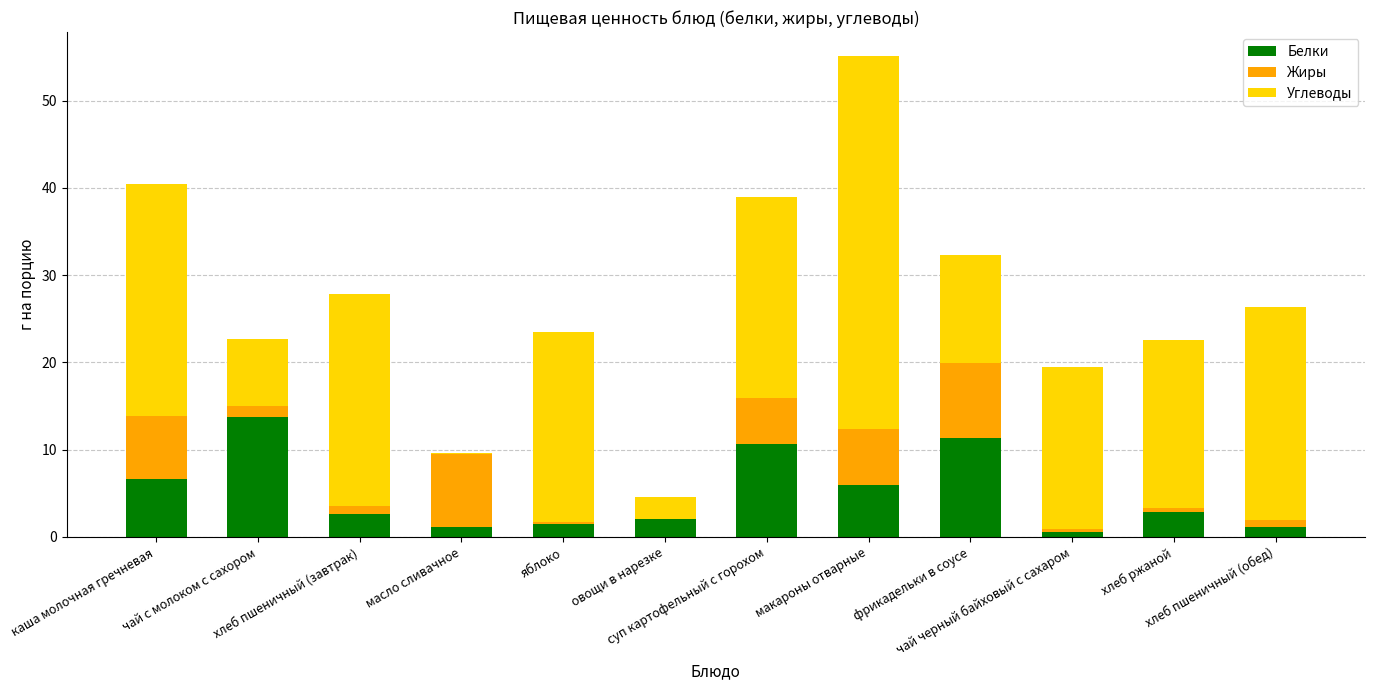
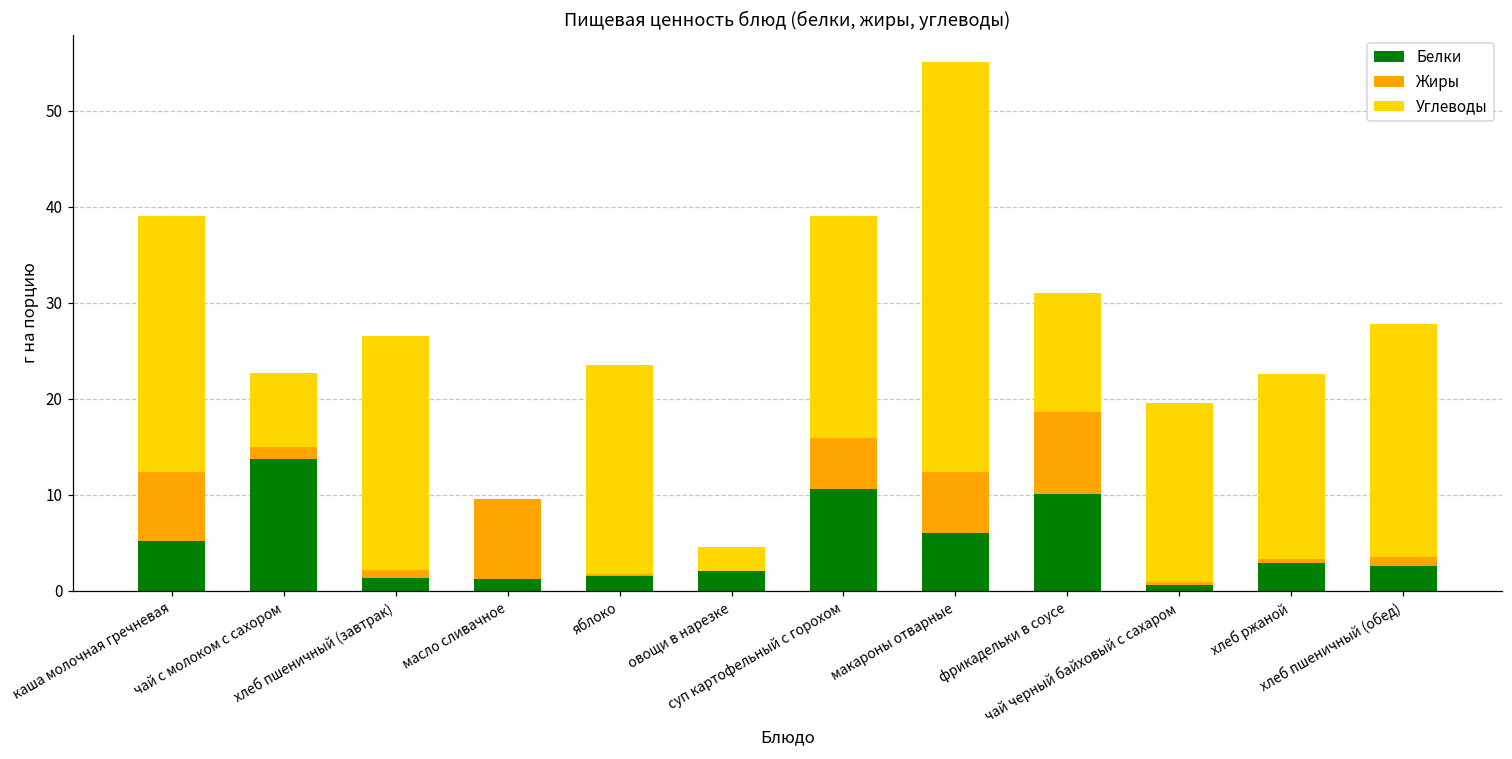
Белки, каша молочная гречневая: 7 -> 5
Белки, хлеб пшеничный (завтрак): 3 -> 1
Белки, фрикадельки в соусе: 11 -> 10
Белки, хлеб пшеничный (обед): 1 -> 3
